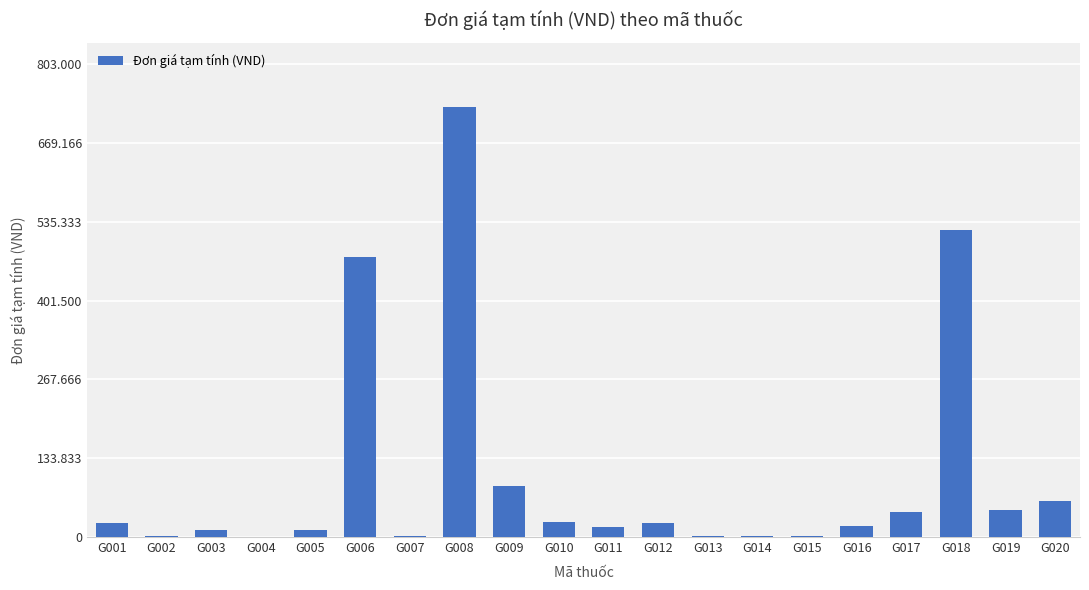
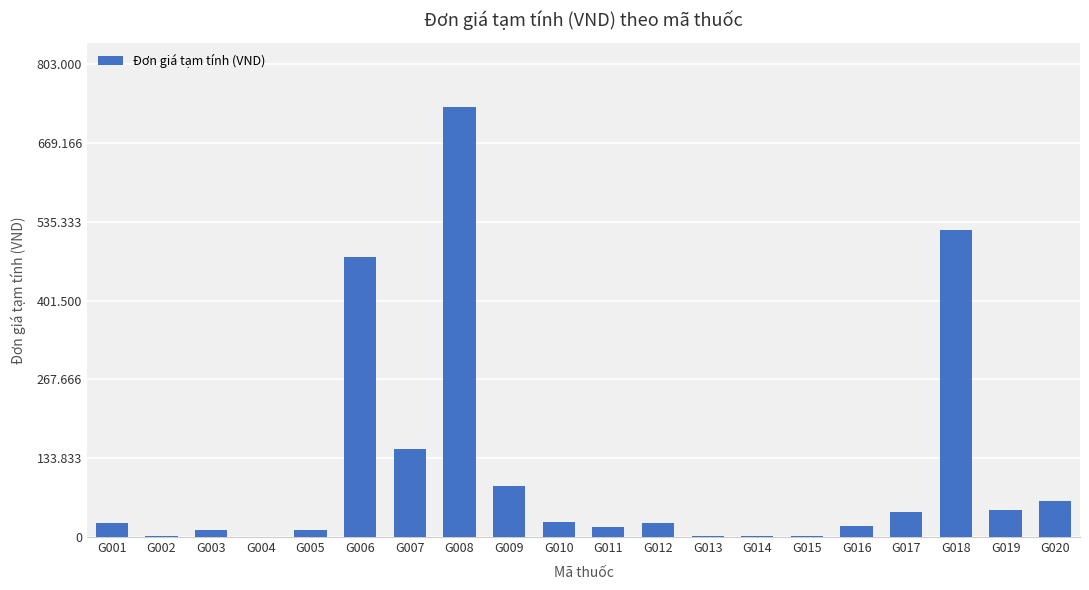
G007: 0 -> 150
